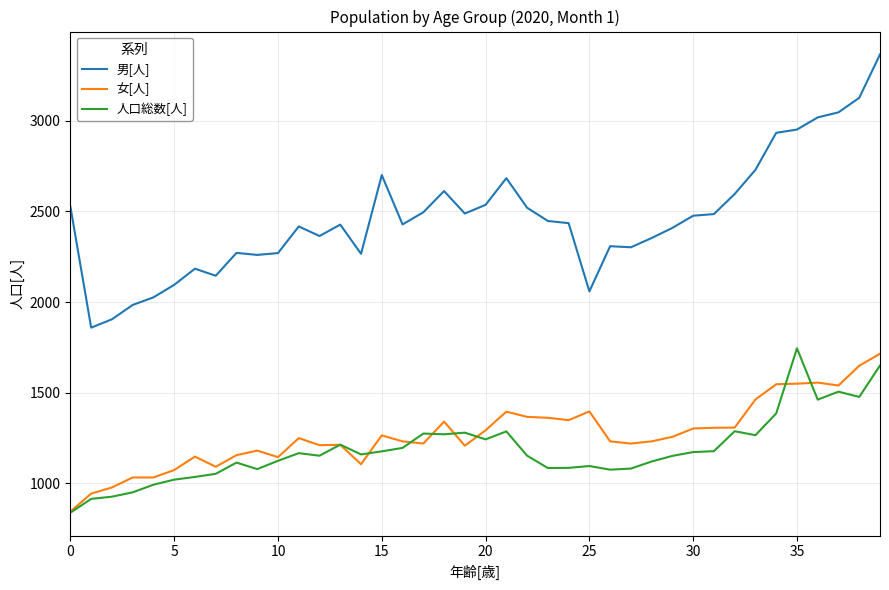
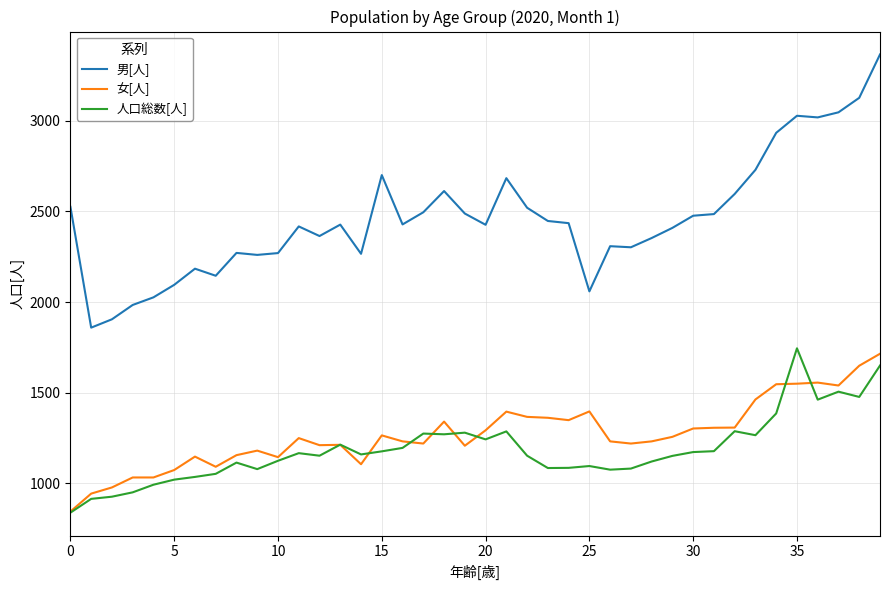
男[人], 20: 2540 -> 2430
男[人], 35: 2950 -> 3030
